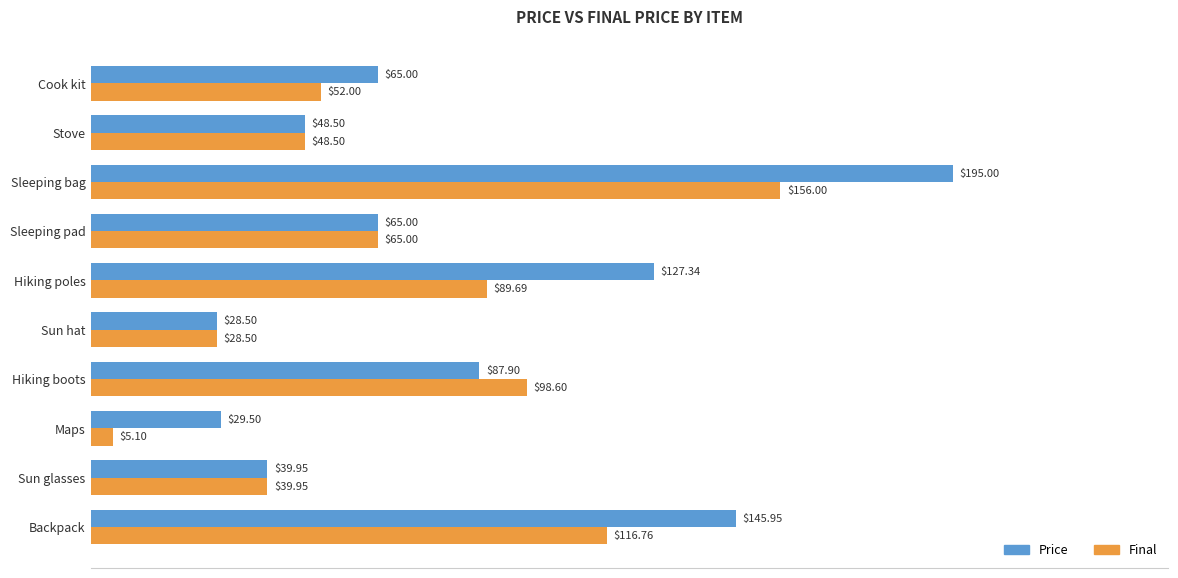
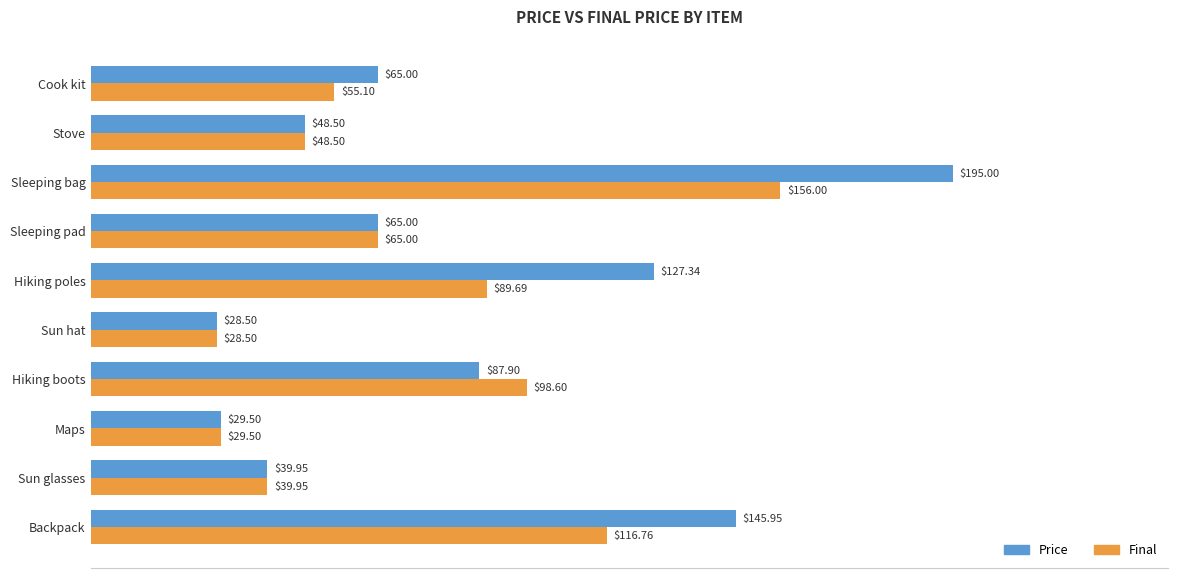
Final, Cook kit: $52.00 -> $55.10
Final, Maps: $5.10 -> $29.50
